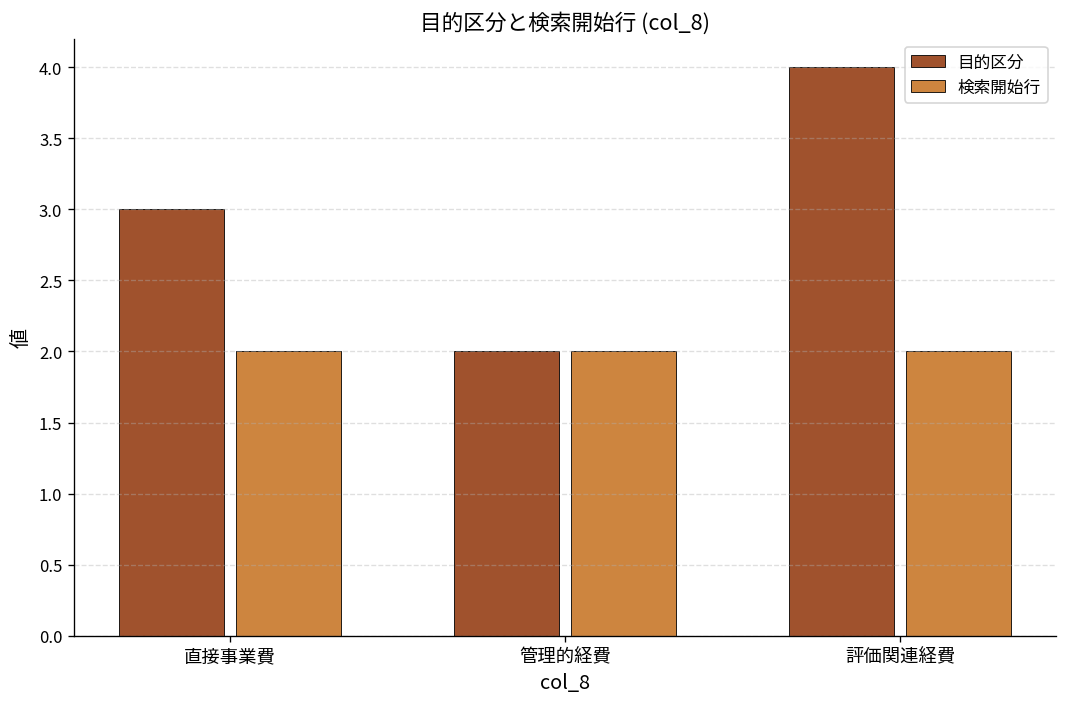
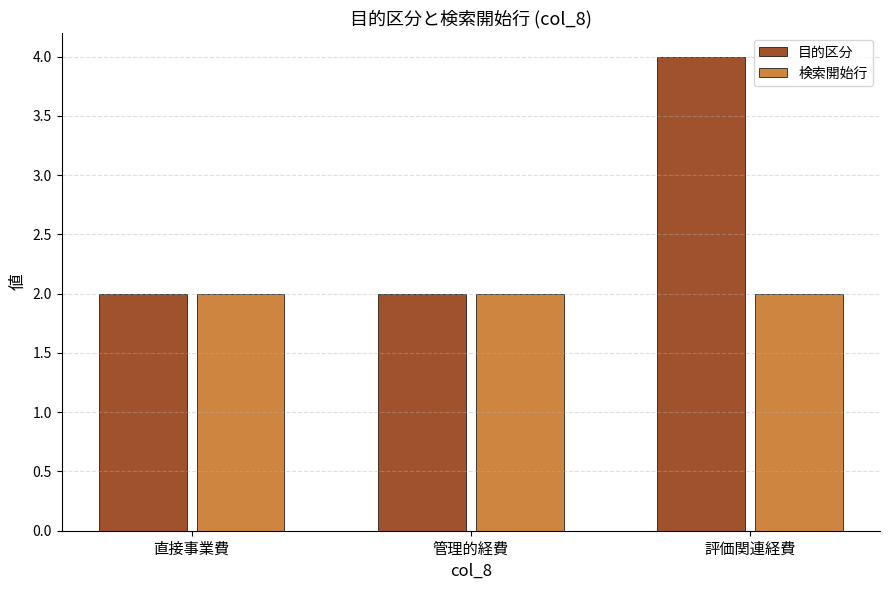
目的区分, 直接事業費: 3 -> 2
